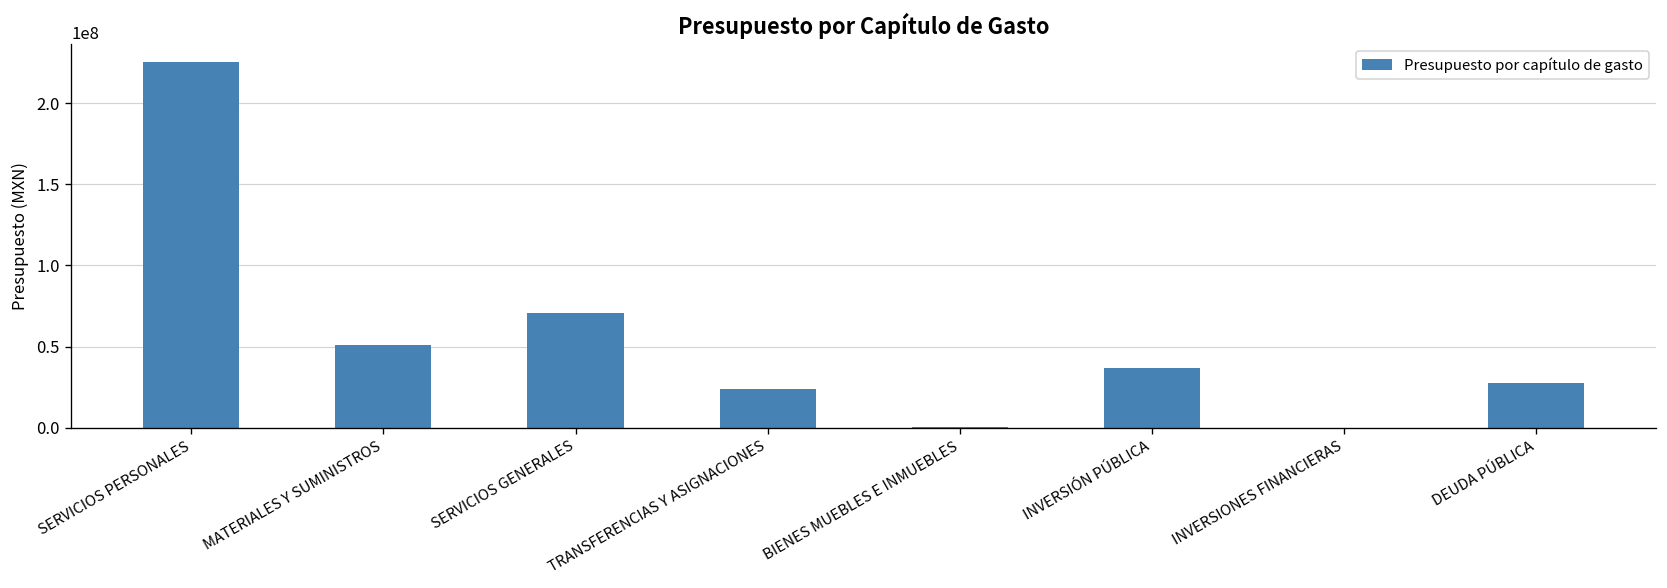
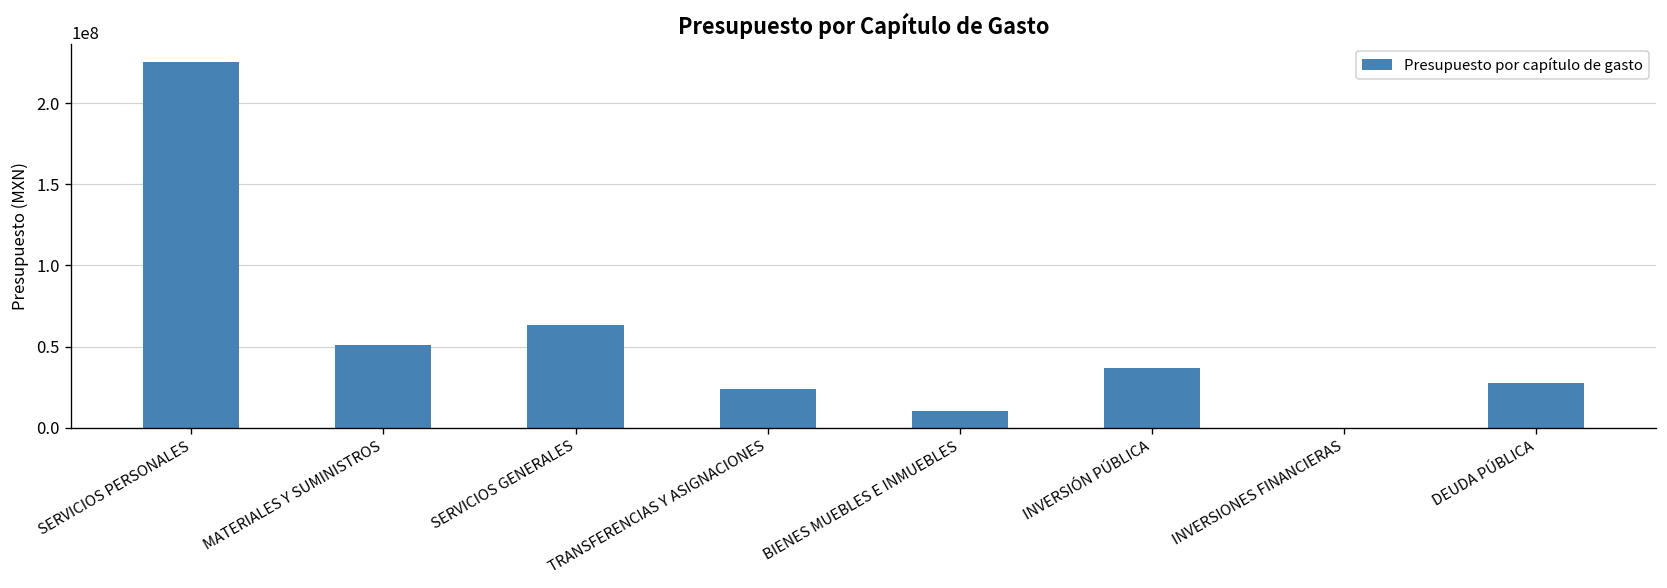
SERVICIOS GENERALES: 71000000 -> 63000000
BIENES MUEBLES E INMUEBLES: 0 -> 10000000
